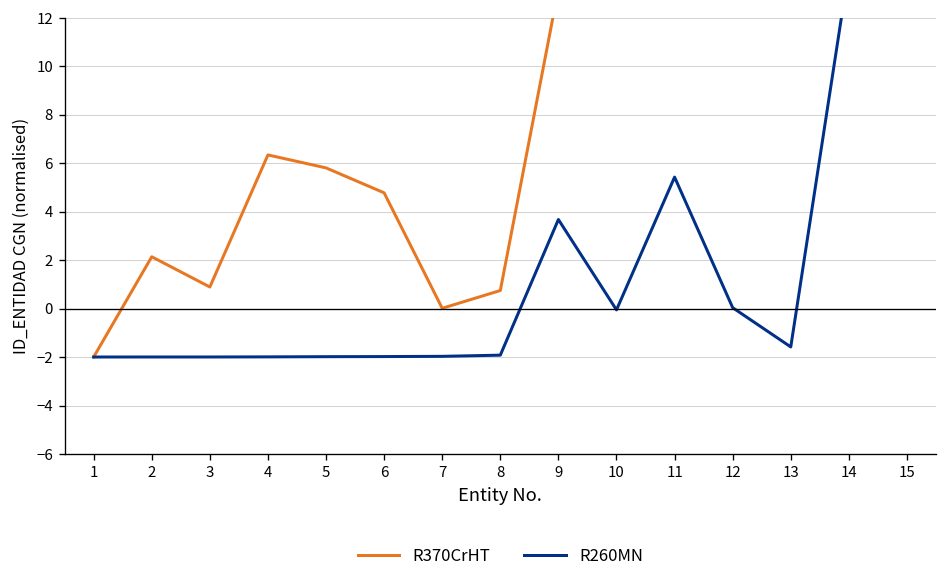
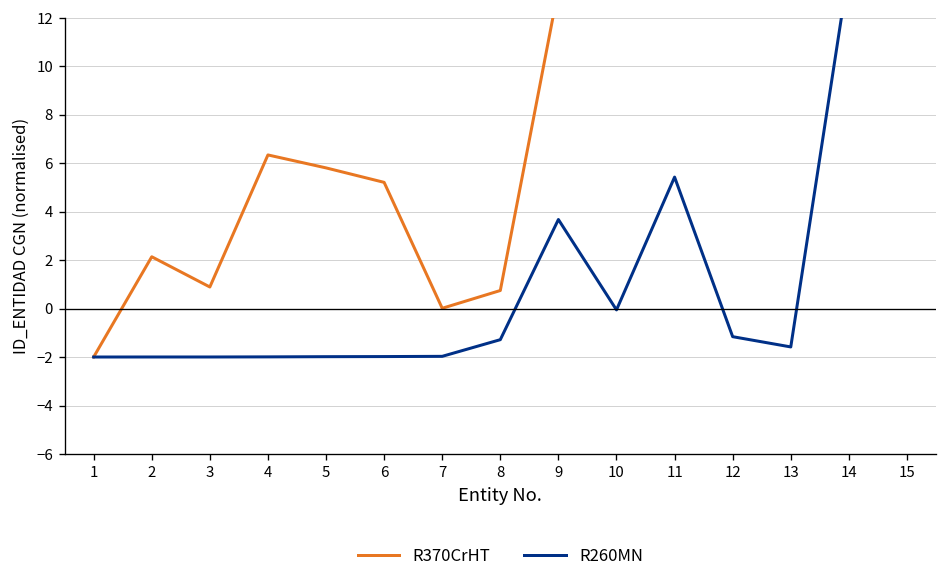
R370CrHT, 6: 4.8 -> 5.2
R260MN, 8: -1.9 -> -1.3
R260MN, 12: 0.0 -> -1.2
